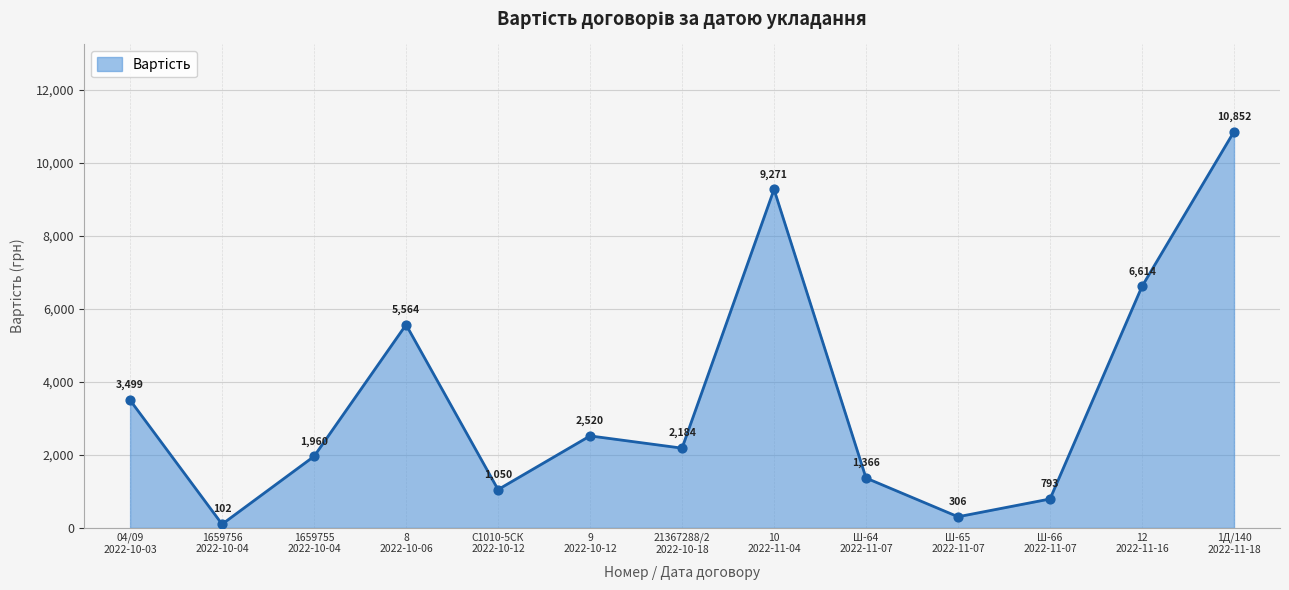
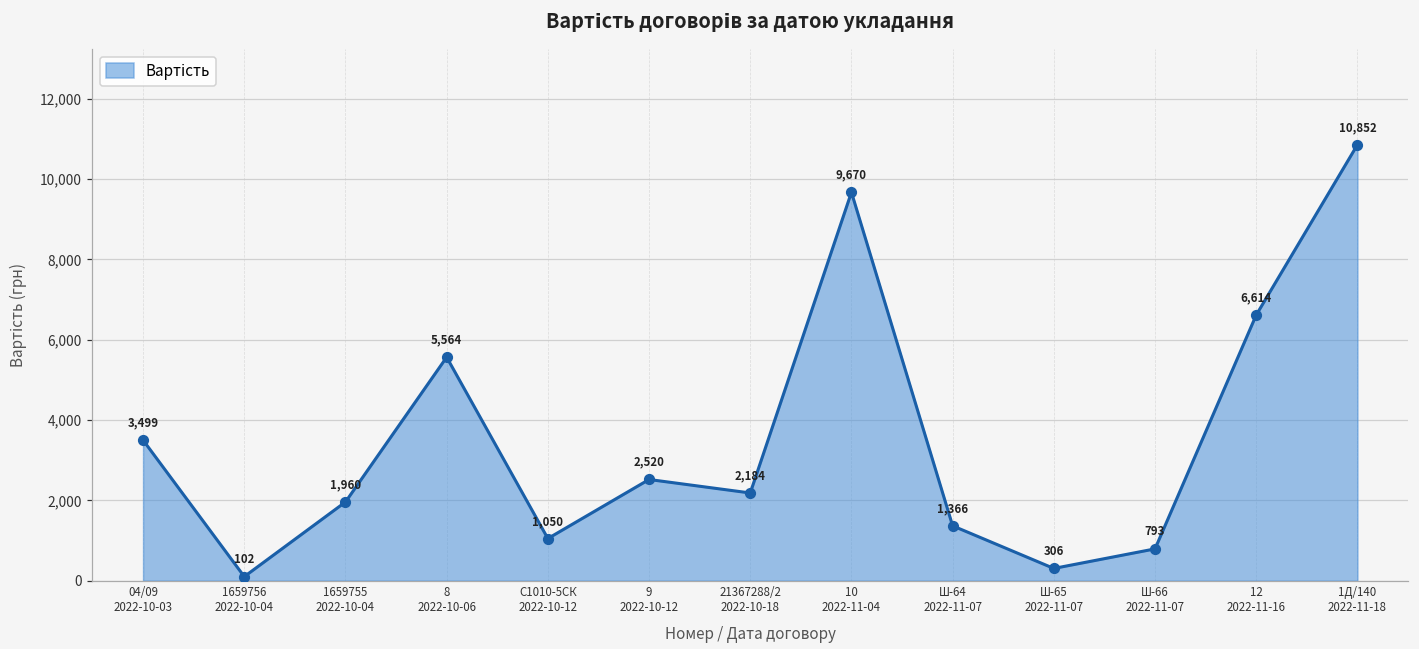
10 2022-11-04: 9,271 -> 9,670
